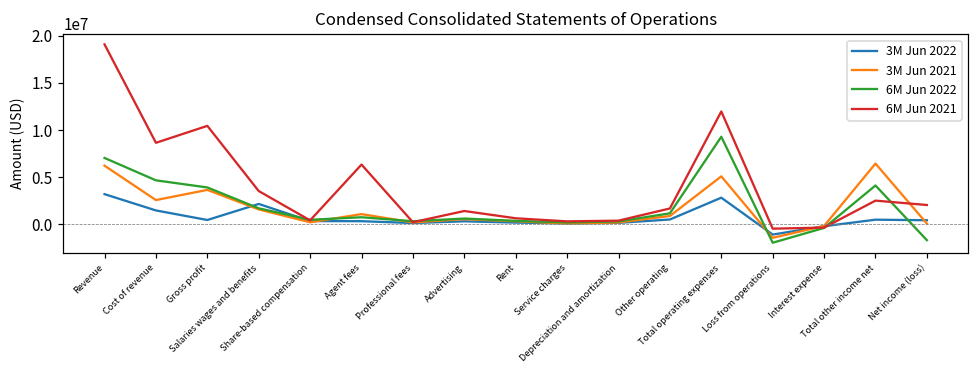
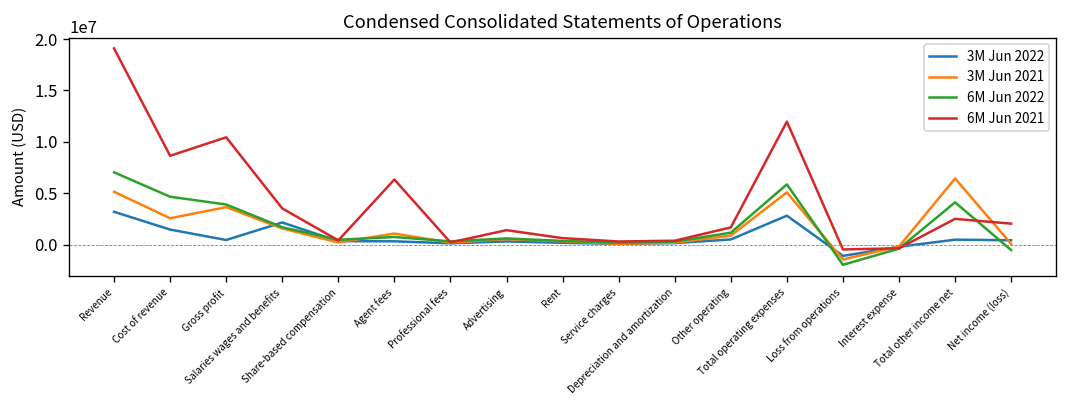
3M Jun 2021, Revenue: 6000000 -> 5000000
6M Jun 2022, Total operating expenses: 9000000 -> 6000000
6M Jun 2022, Net income (loss): -2000000 -> -1000000
